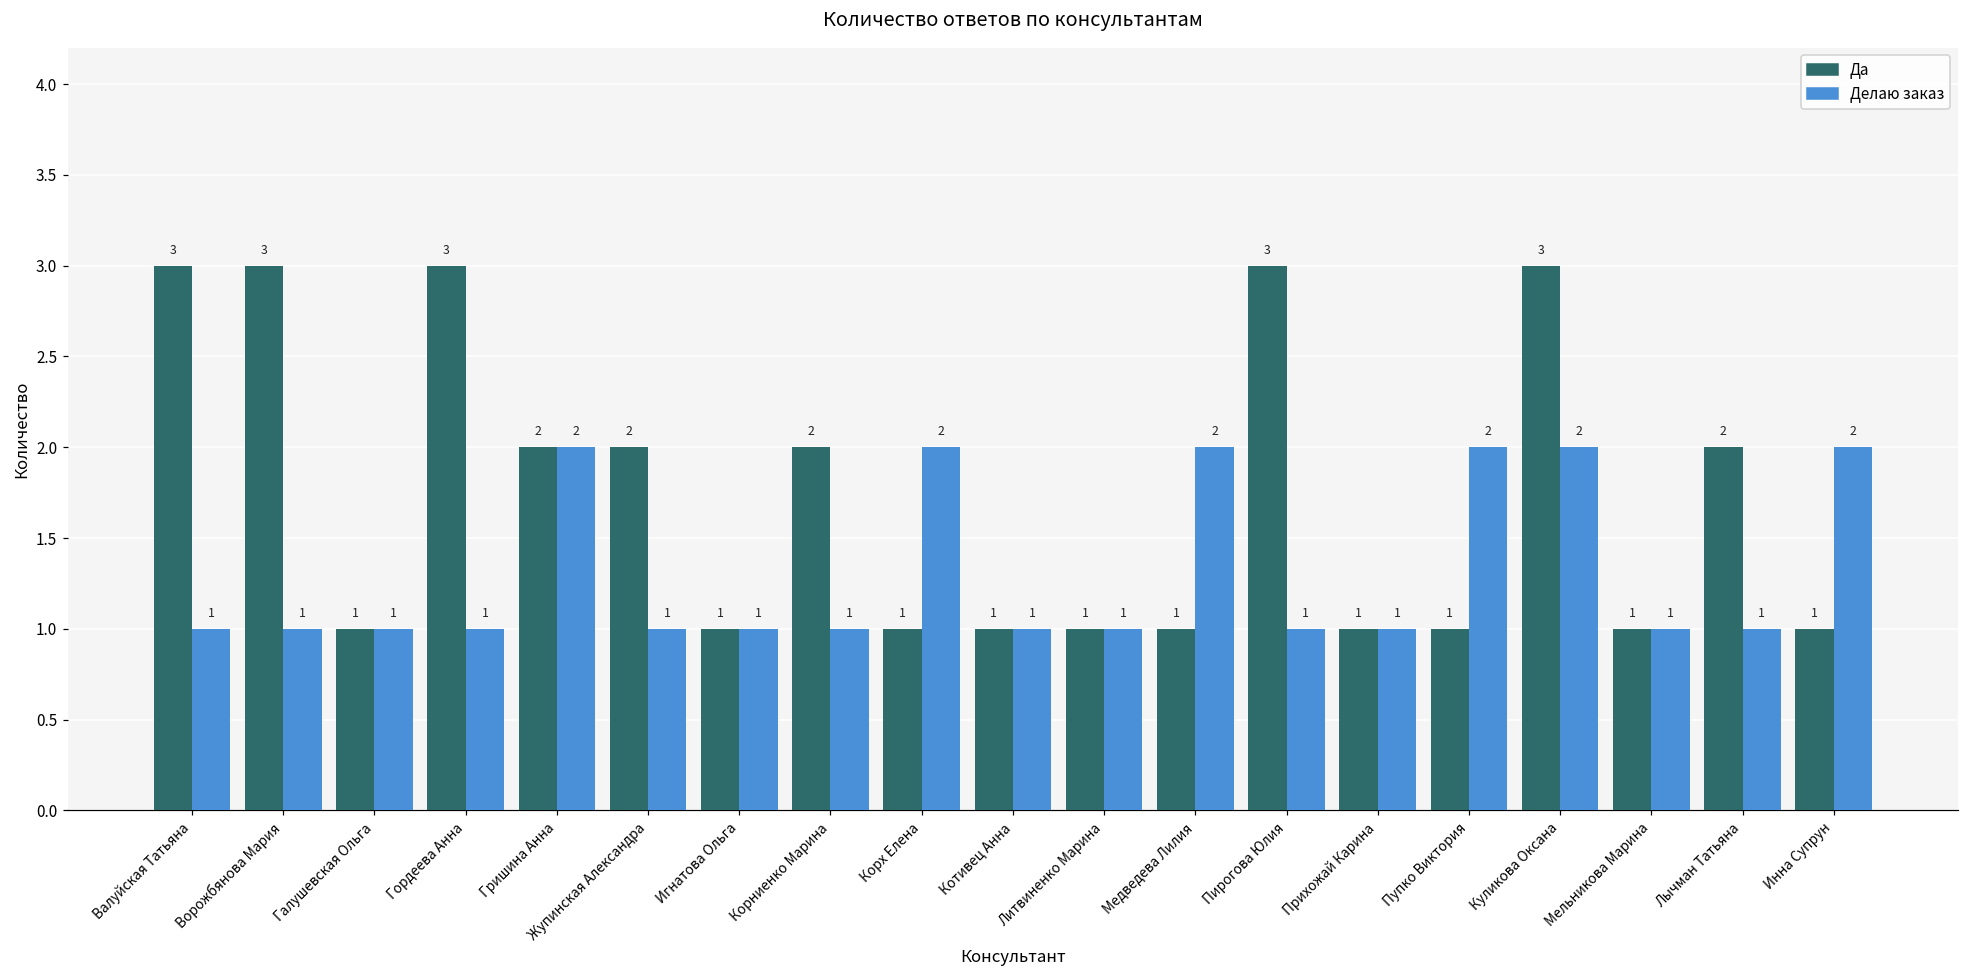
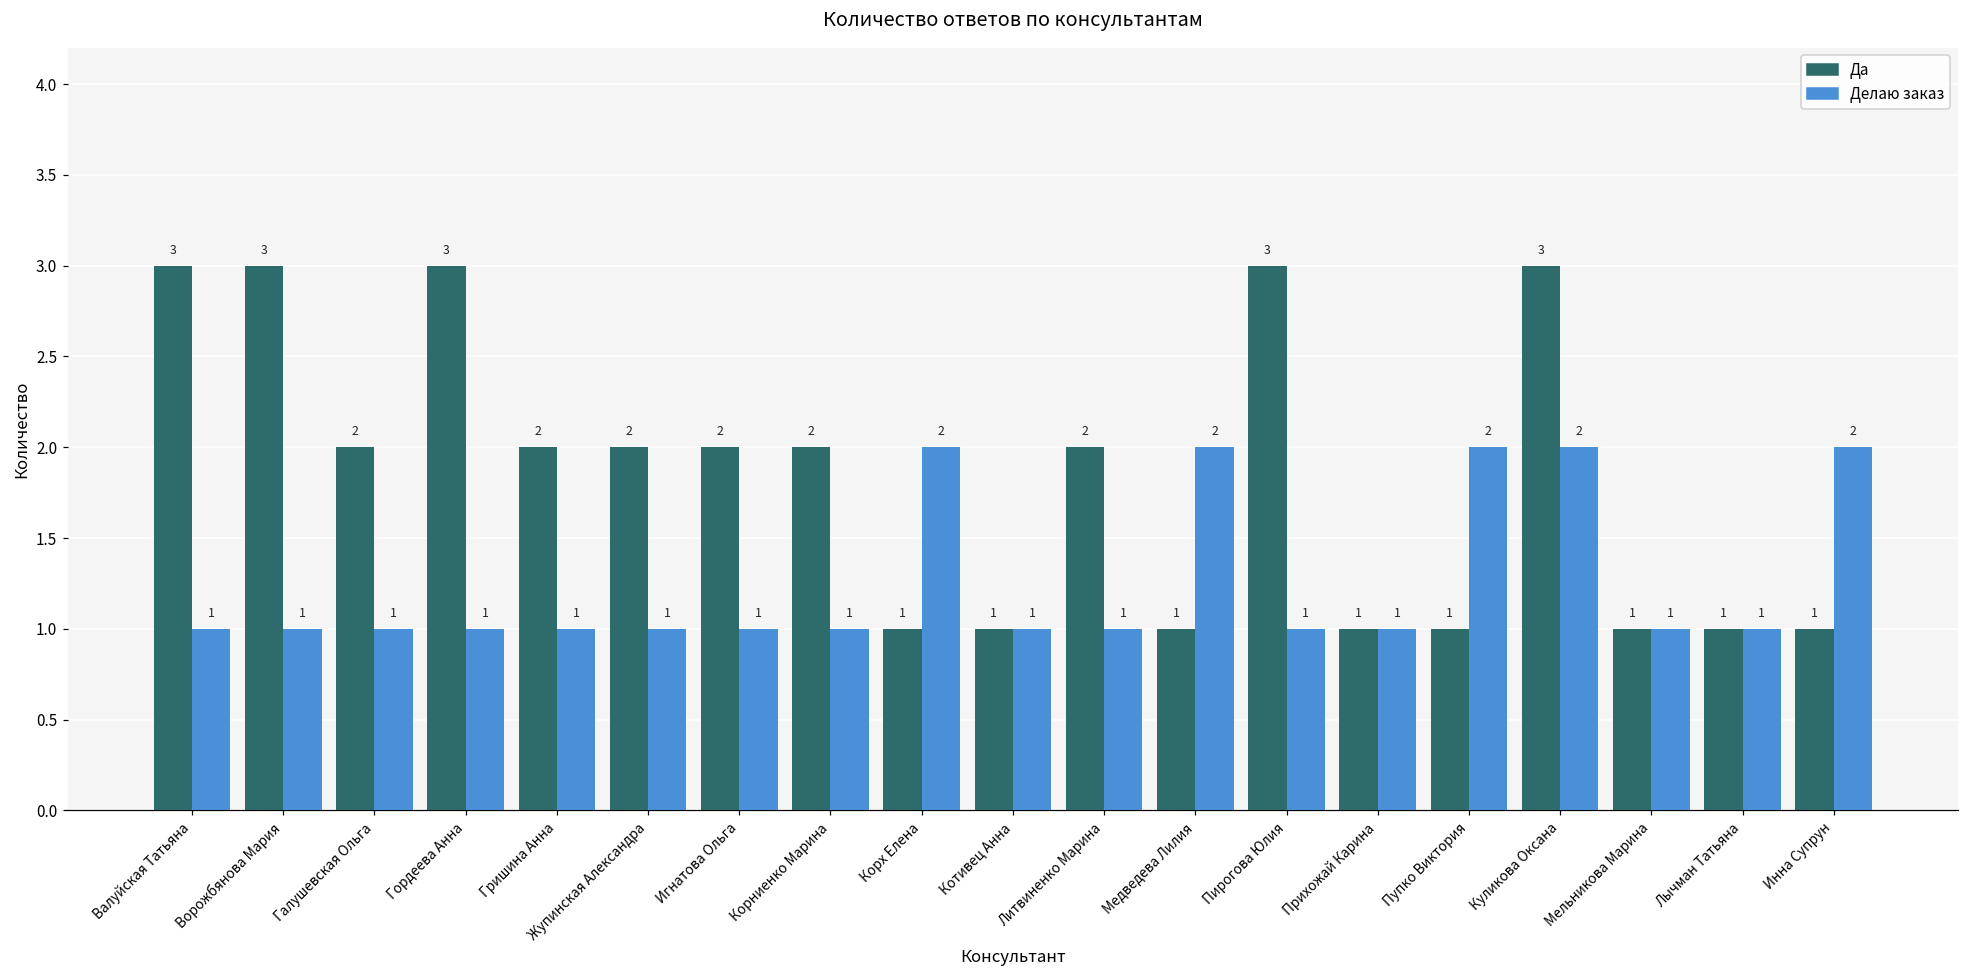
Да, Галушевская Ольга: 1 -> 2
Делаю заказ, Гришина Анна: 2 -> 1
Да, Игнатова Ольга: 1 -> 2
Да, Литвиненко Марина: 1 -> 2
Да, Лычман Татьяна: 2 -> 1
